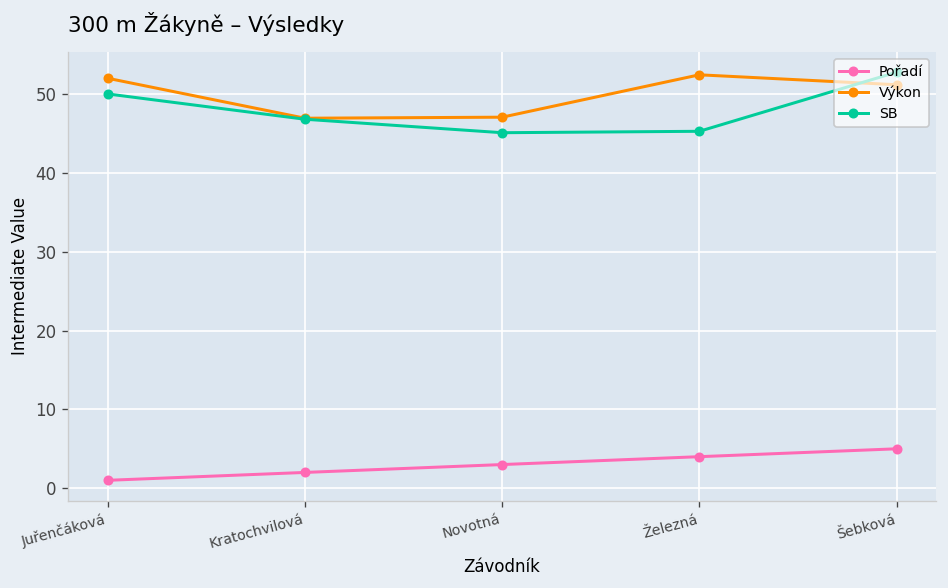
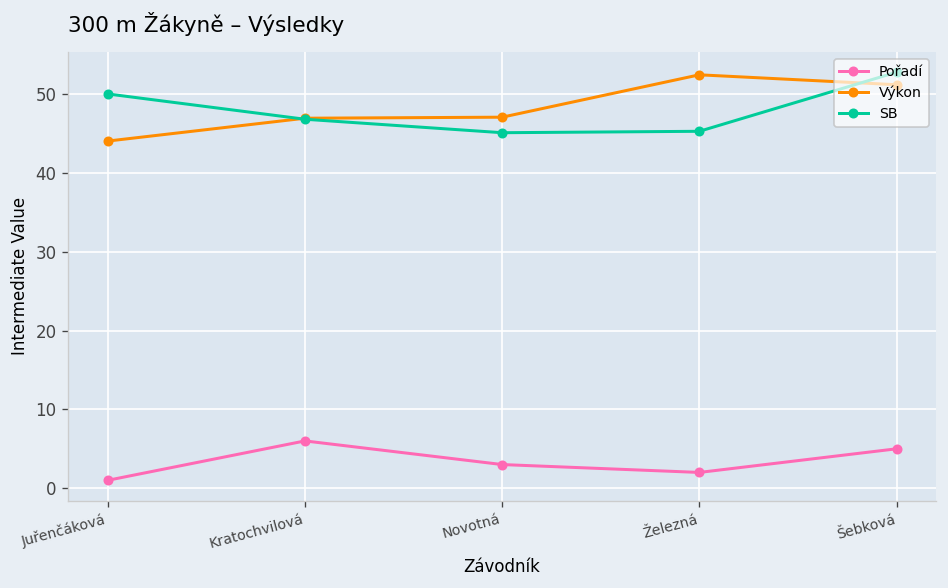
Výkon, Juřenčáková: 52 -> 44
Pořadí, Kratochvilová: 2 -> 6
Pořadí, Železná: 4 -> 2
